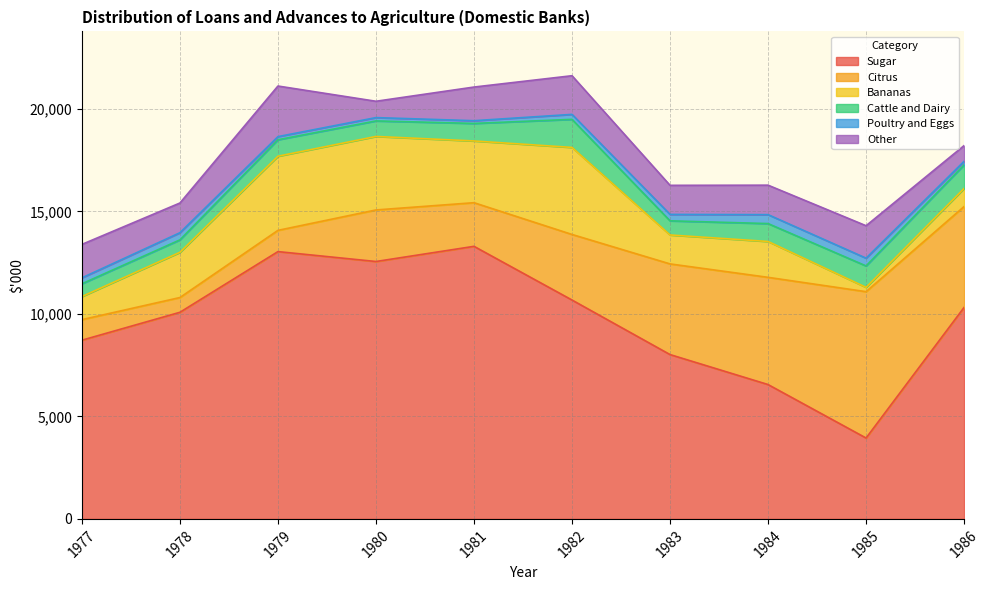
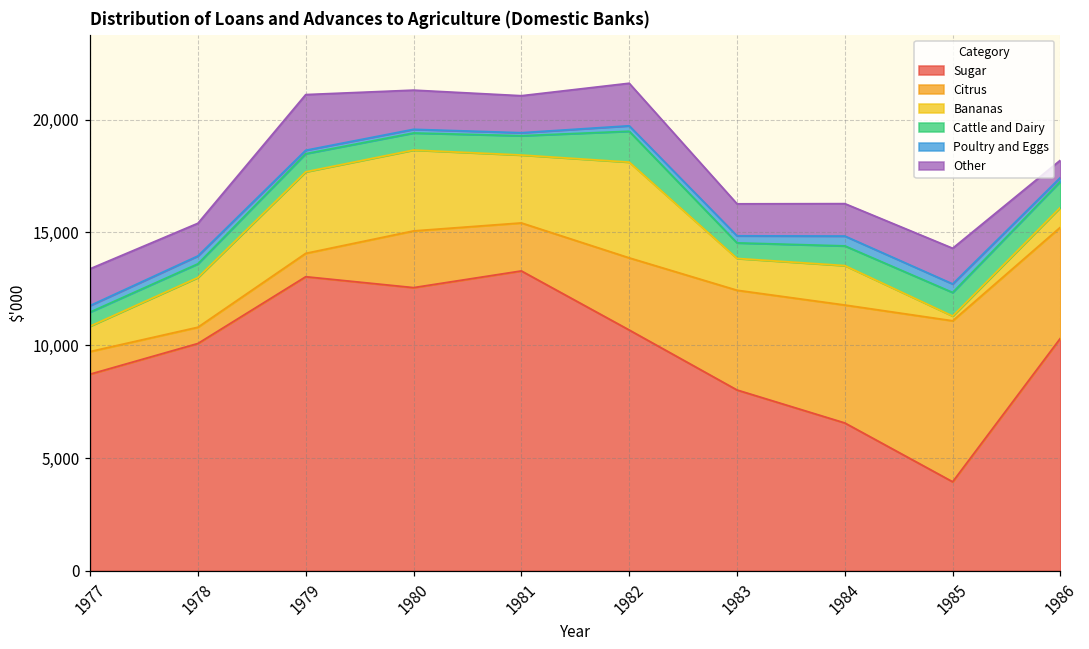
Other, 1980: 800 -> 1,700
